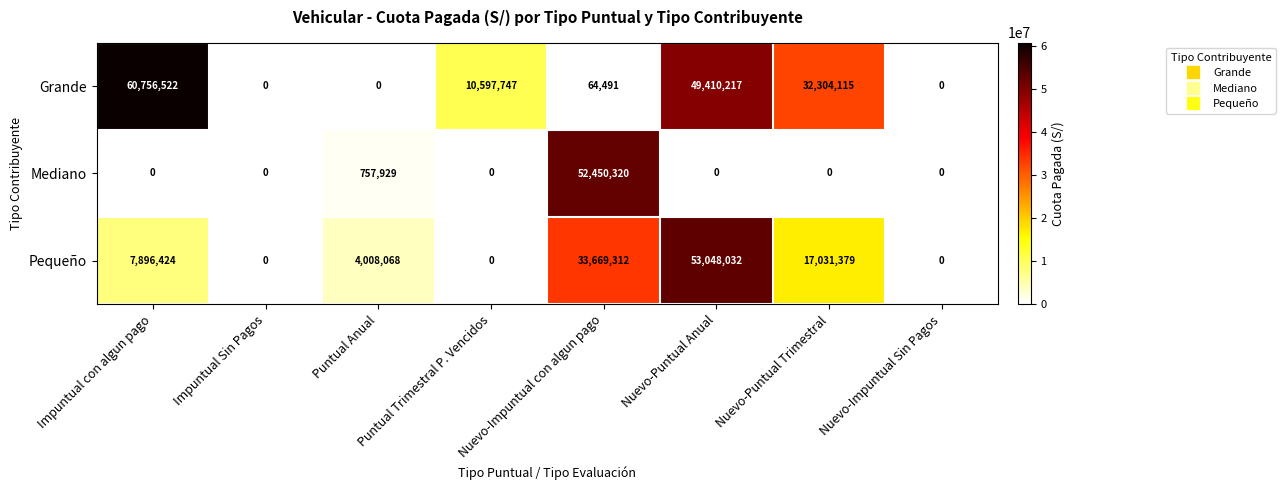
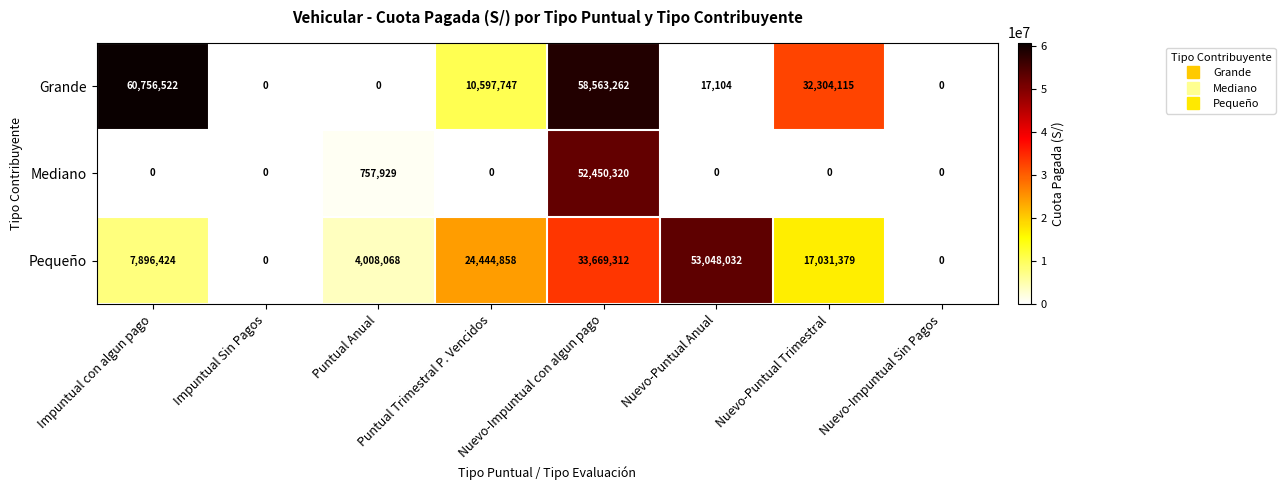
Grande, Nuevo-Impuntual con algun pago: 64,491 -> 58,563,262
Grande, Nuevo-Puntual Anual: 49,410,217 -> 17,104
Pequeño, Puntual Trimestral P. Vencidos: 0 -> 24,444,858
